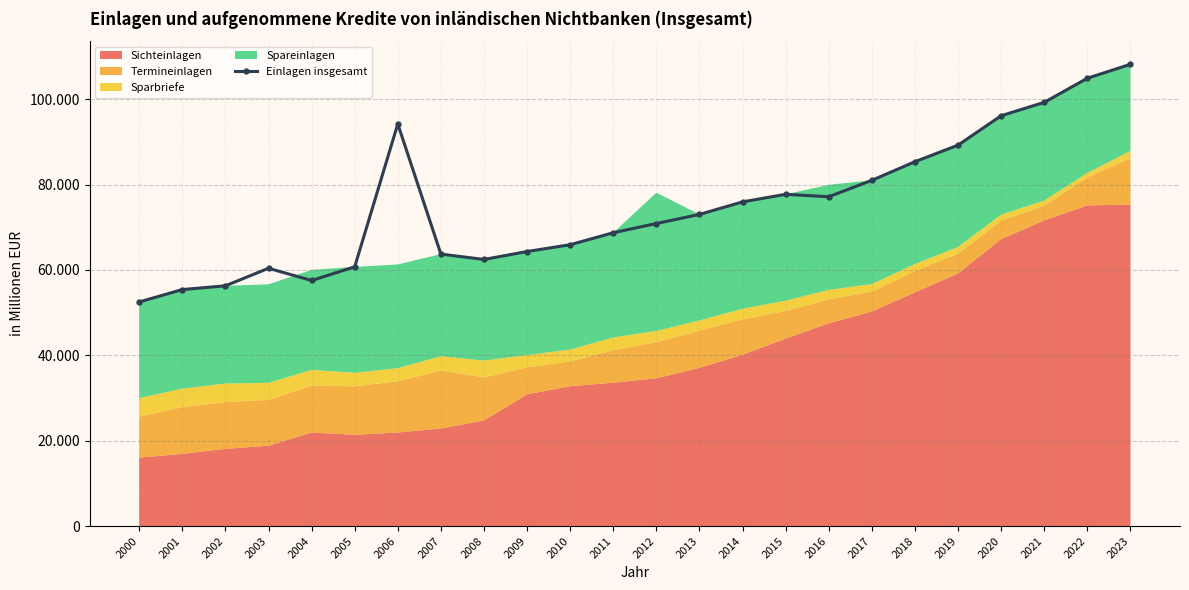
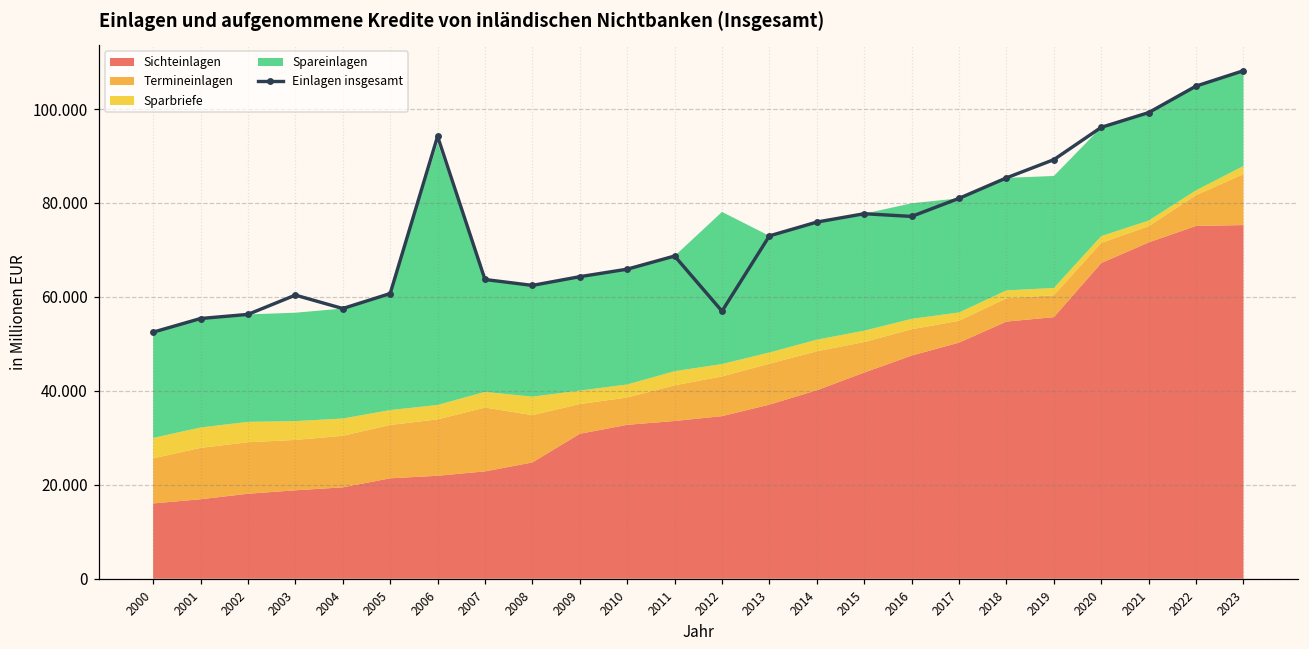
Sichteinlagen, 2004: 22 -> 19
Spareinlagen, 2006: 24 -> 56
Einlagen insgesamt, 2012: 71 -> 57
Sichteinlagen, 2019: 59 -> 56
